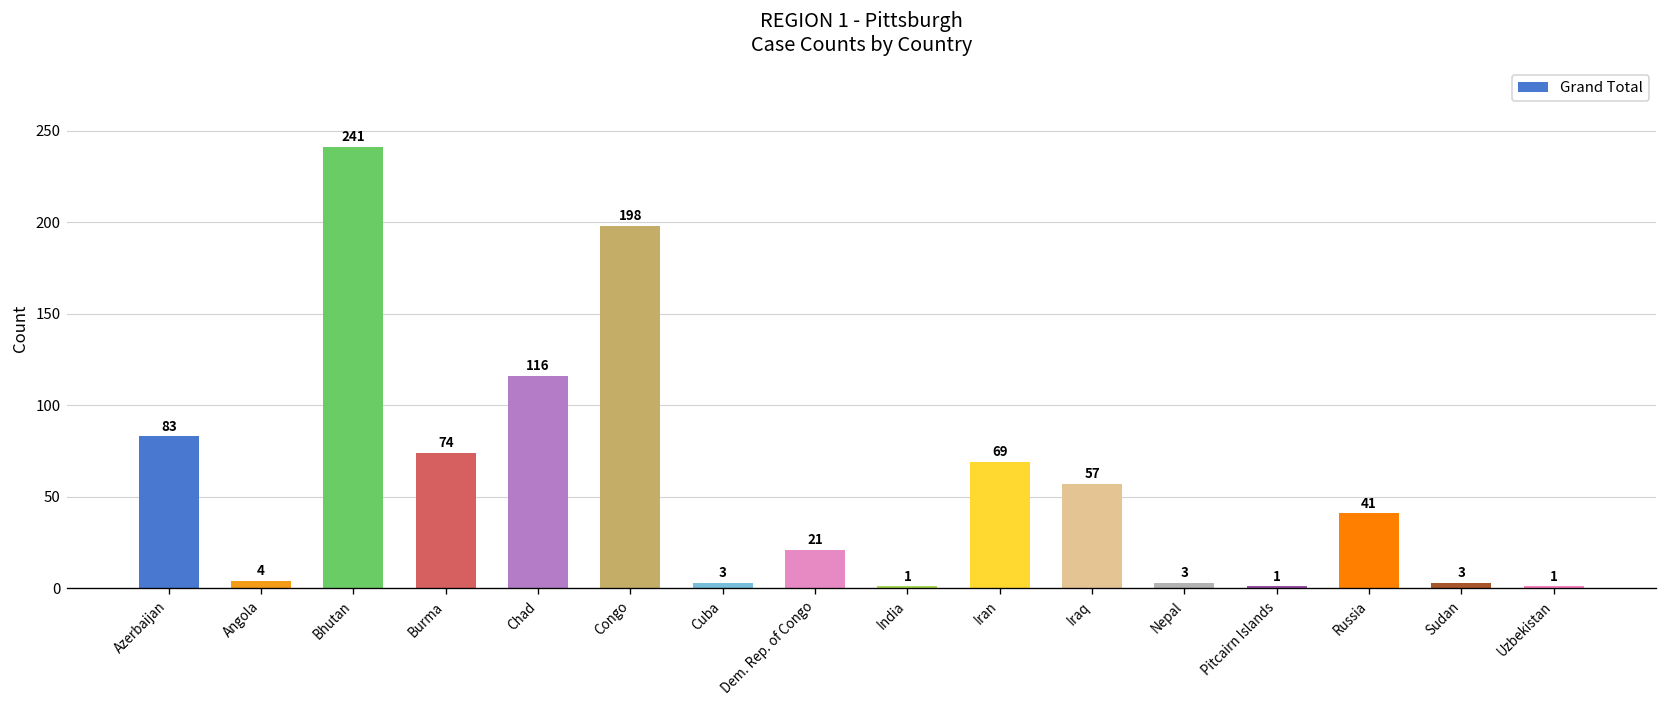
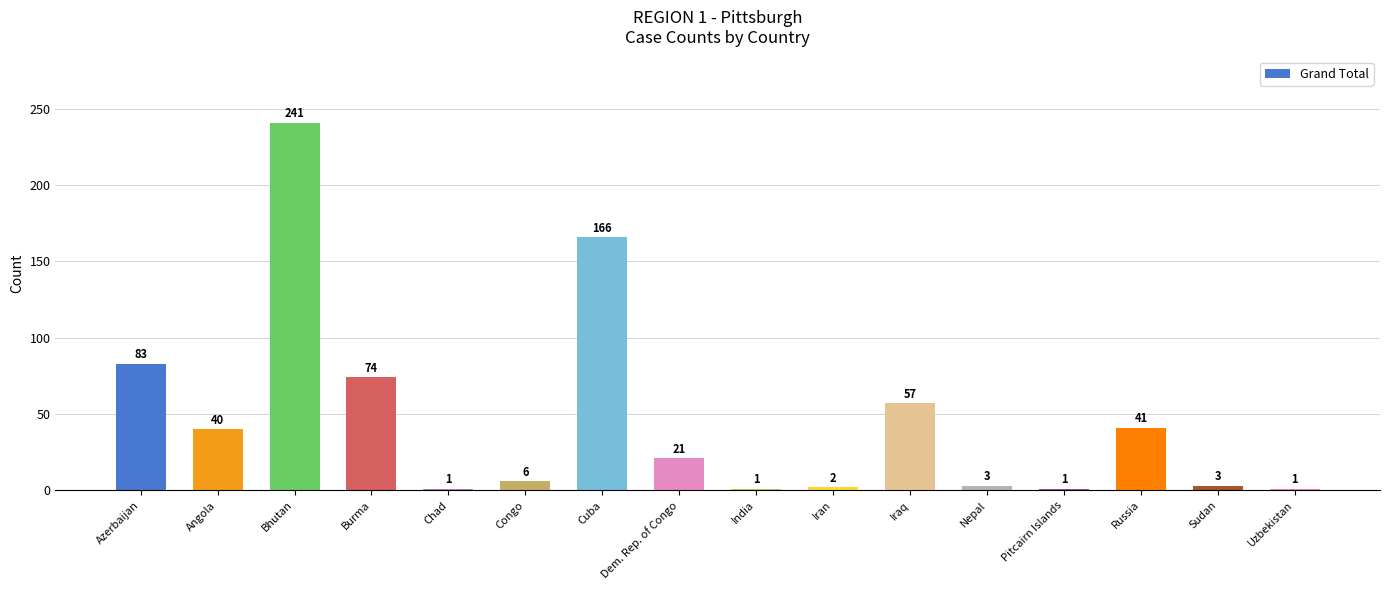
Angola: 4 -> 40
Chad: 116 -> 1
Congo: 198 -> 6
Cuba: 3 -> 166
Iran: 69 -> 2
